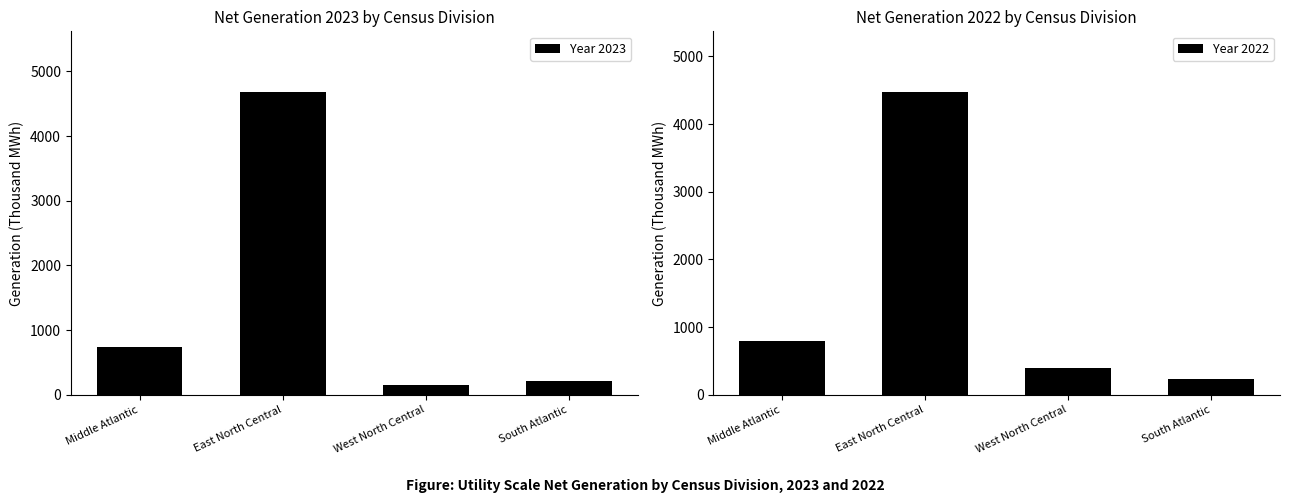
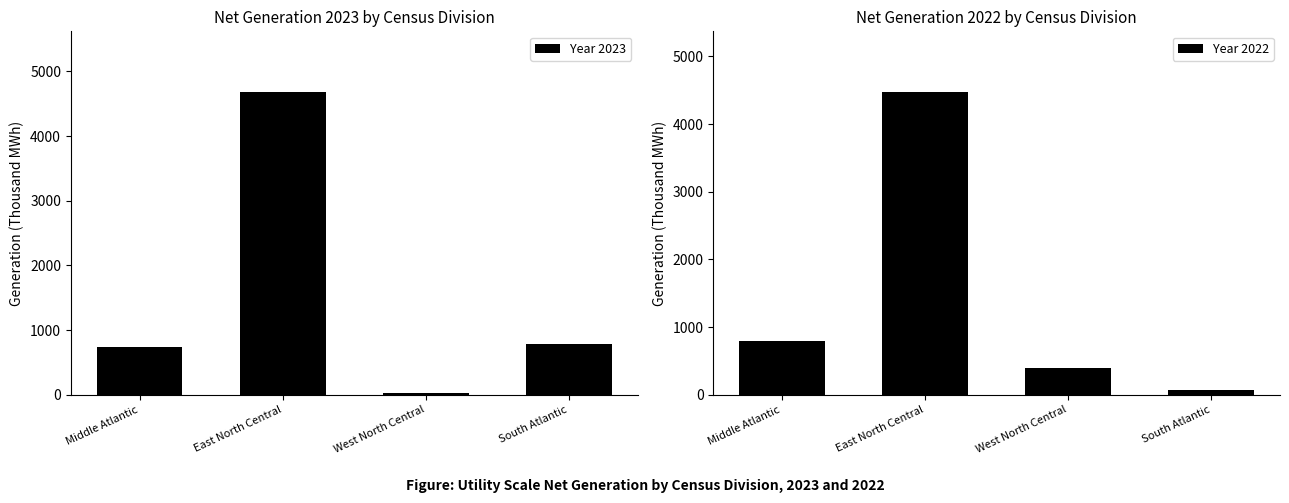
Net Generation 2023 by Census Division, West North Central: 100 -> 0
Net Generation 2023 by Census Division, South Atlantic: 200 -> 800
Net Generation 2022 by Census Division, South Atlantic: 200 -> 100
